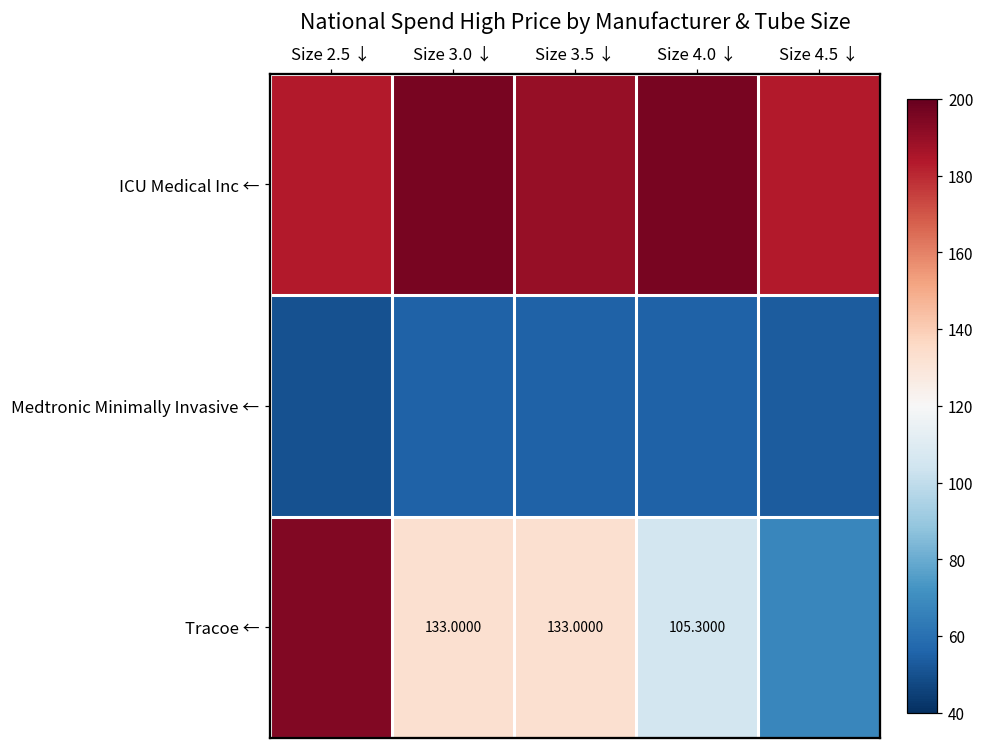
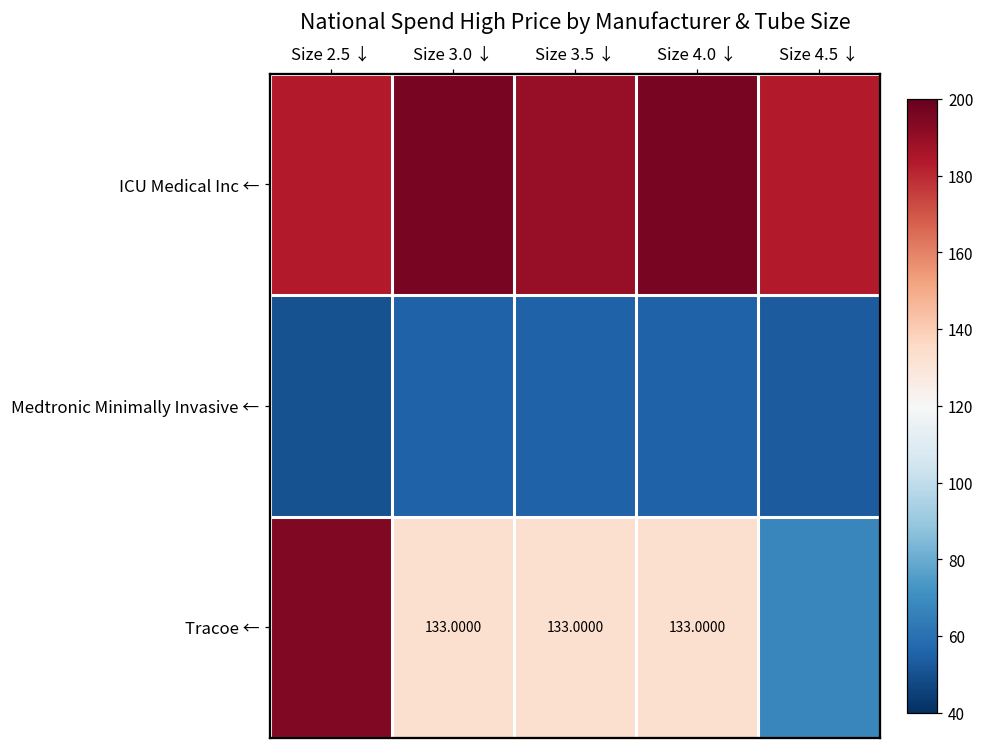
Tracoe ←, Size 4.0 ↓: 105.3000 -> 133.0000
